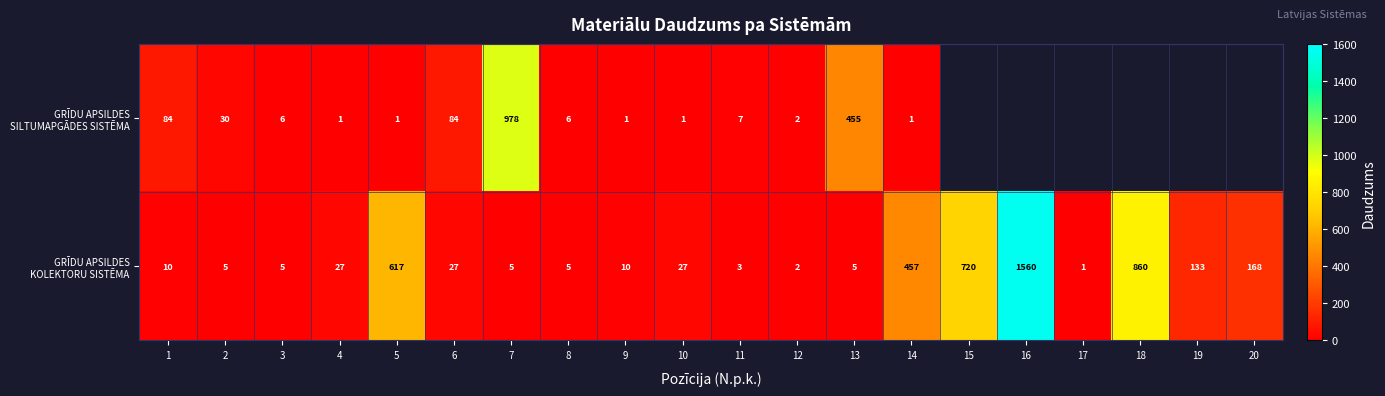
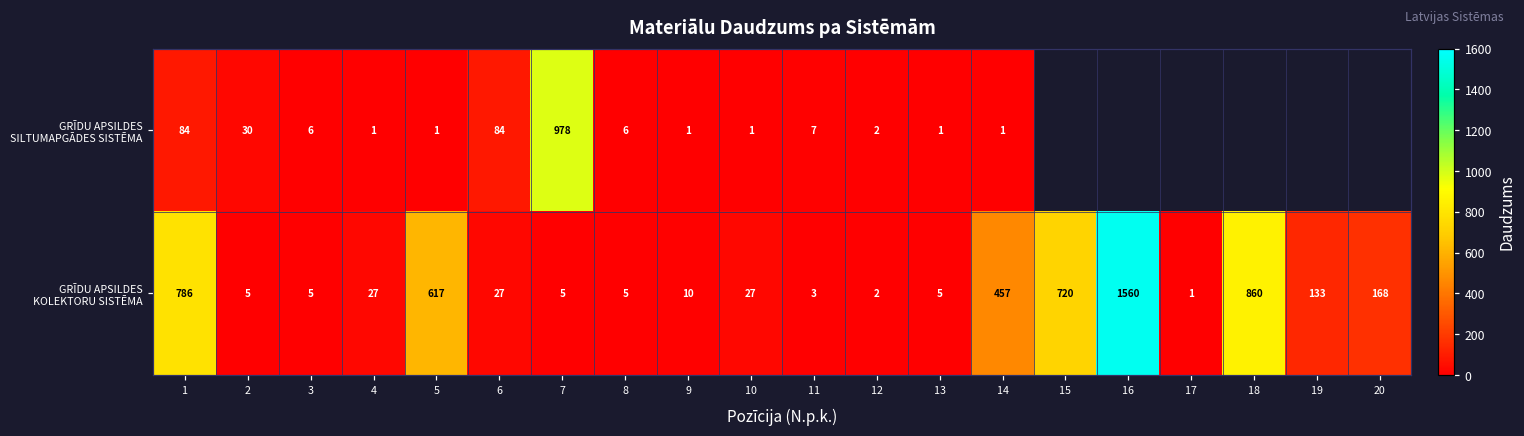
GRĪDU APSILDES SILTUMAPGĀDES SISTĒMA, 13: 455 -> 1
GRĪDU APSILDES KOLEKTORU SISTĒMA, 1: 10 -> 786
